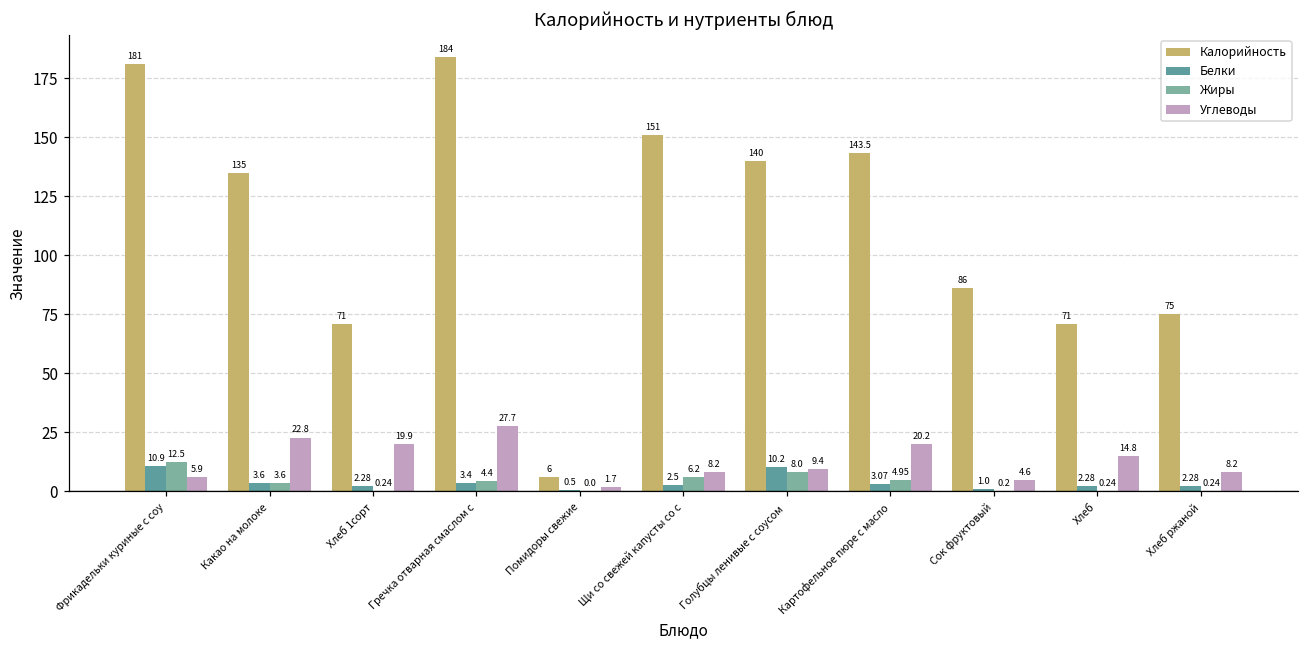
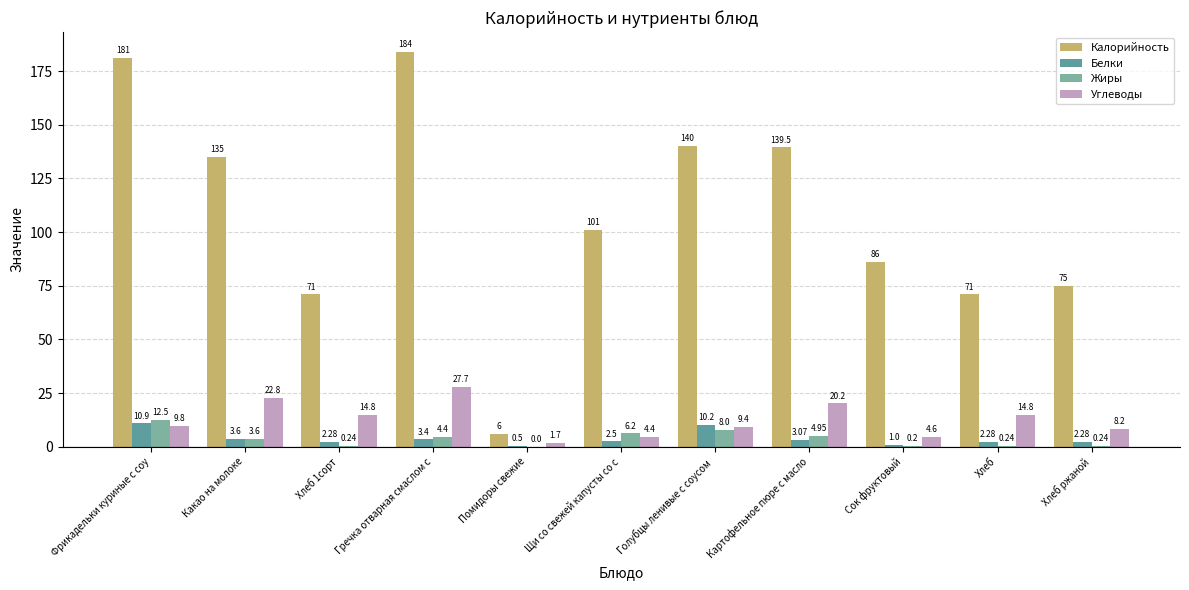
Углеводы, Фрикадельки куриные с соу: 5.9 -> 9.8
Углеводы, Хлеб 1сорт: 19.9 -> 14.8
Калорийность, Щи со свежей капусты со с: 151 -> 101
Углеводы, Щи со свежей капусты со с: 8.2 -> 4.4
Калорийность, Картофельное пюре с масло: 143.5 -> 139.5
